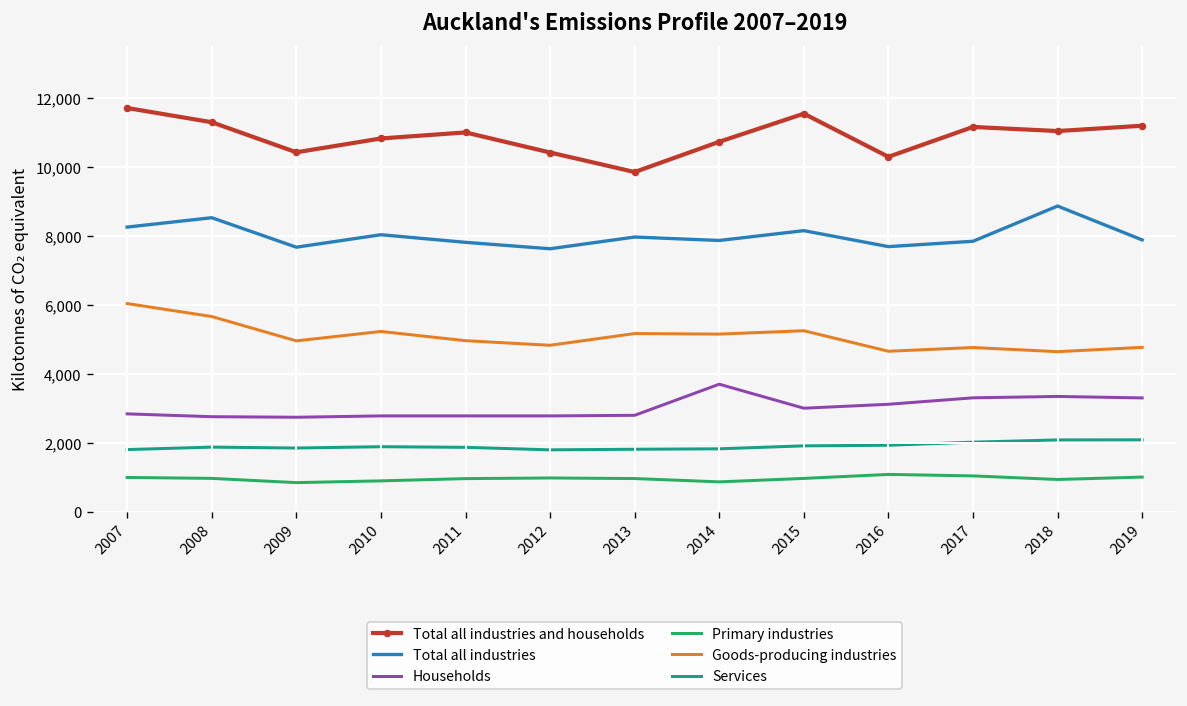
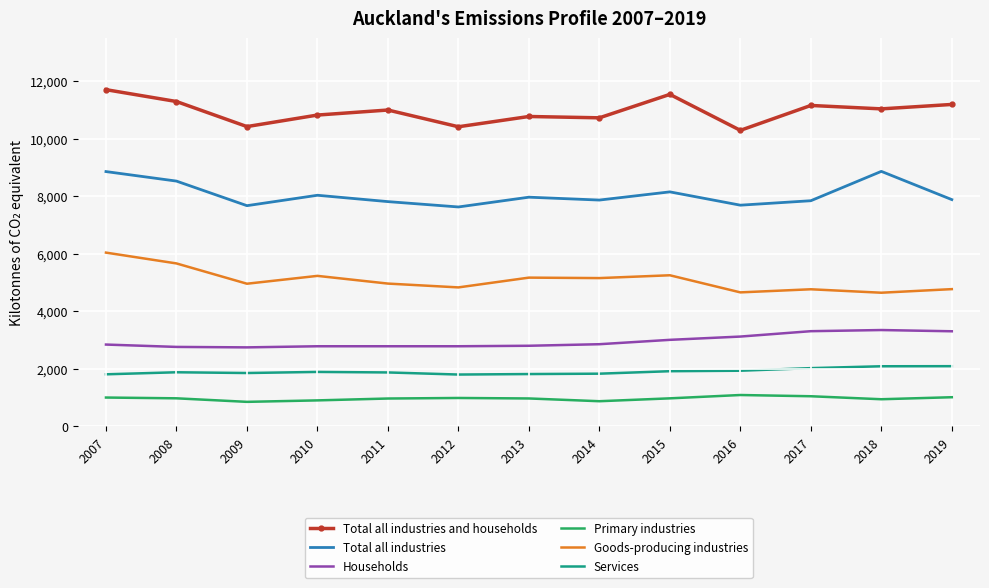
Total all industries, 2007: 8,300 -> 8,900
Total all industries and households, 2013: 9,900 -> 10,800
Households, 2014: 3,700 -> 2,900
